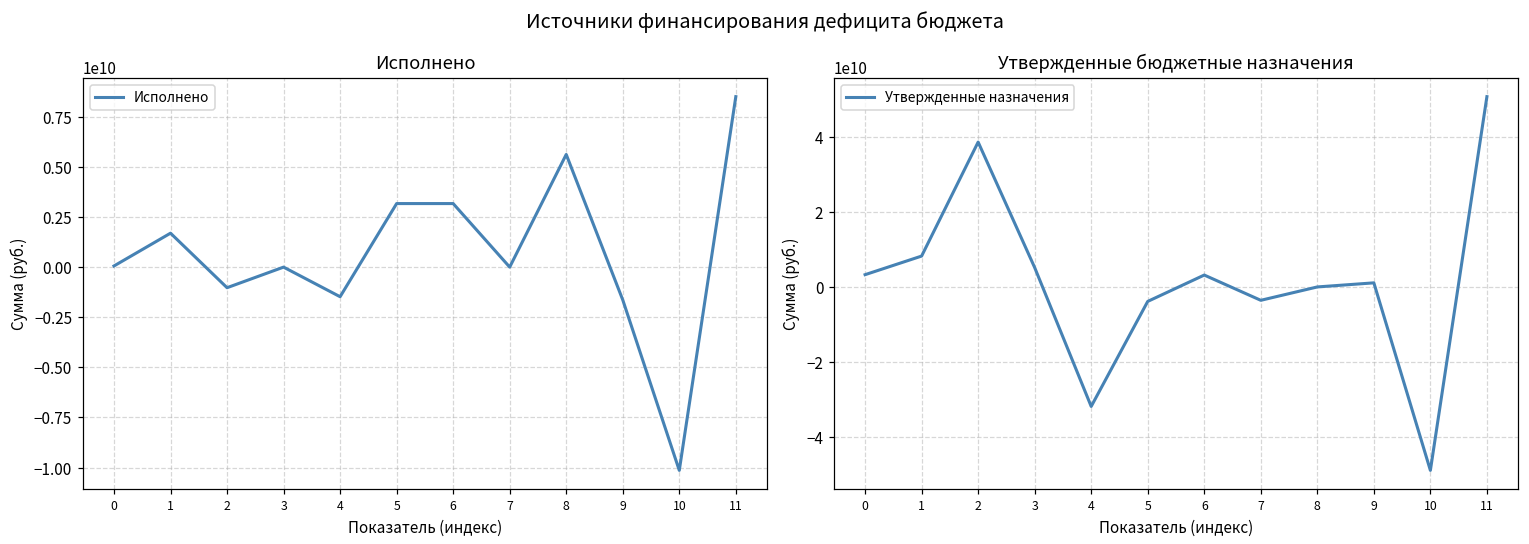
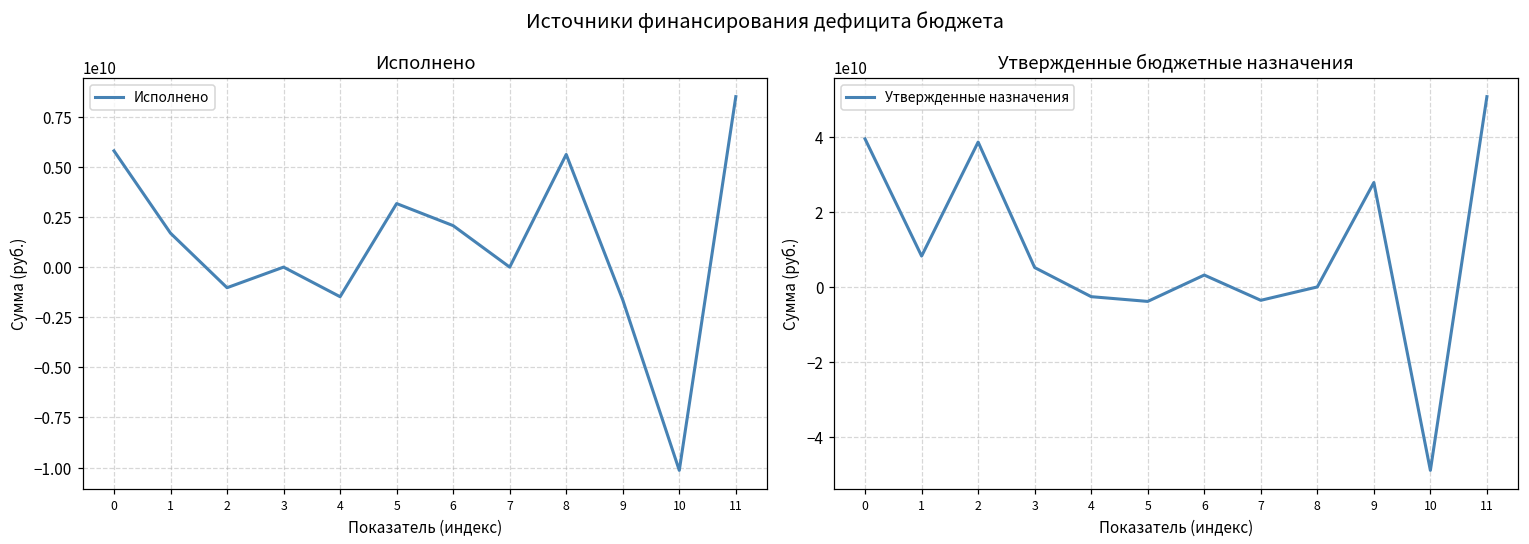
Исполнено, 0: 100000000 -> 5800000000
Исполнено, 6: 3200000000 -> 2100000000
Утвержденные бюджетные назначения, 0: 3000000000 -> 39000000000
Утвержденные бюджетные назначения, 4: -32000000000 -> -3000000000
Утвержденные бюджетные назначения, 9: 1000000000 -> 28000000000
